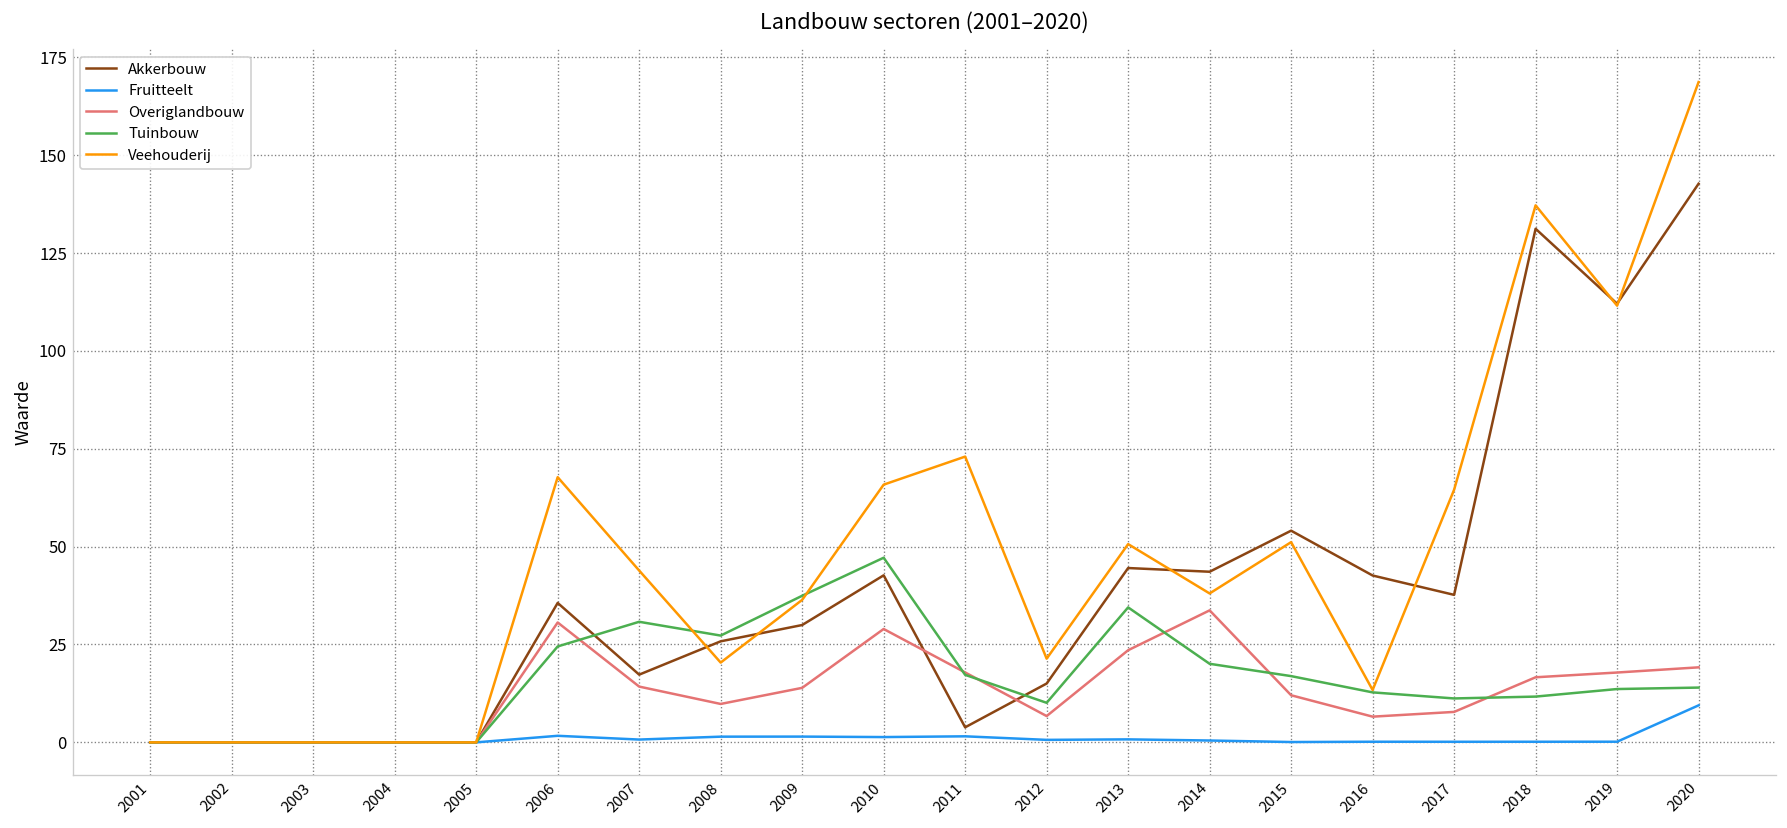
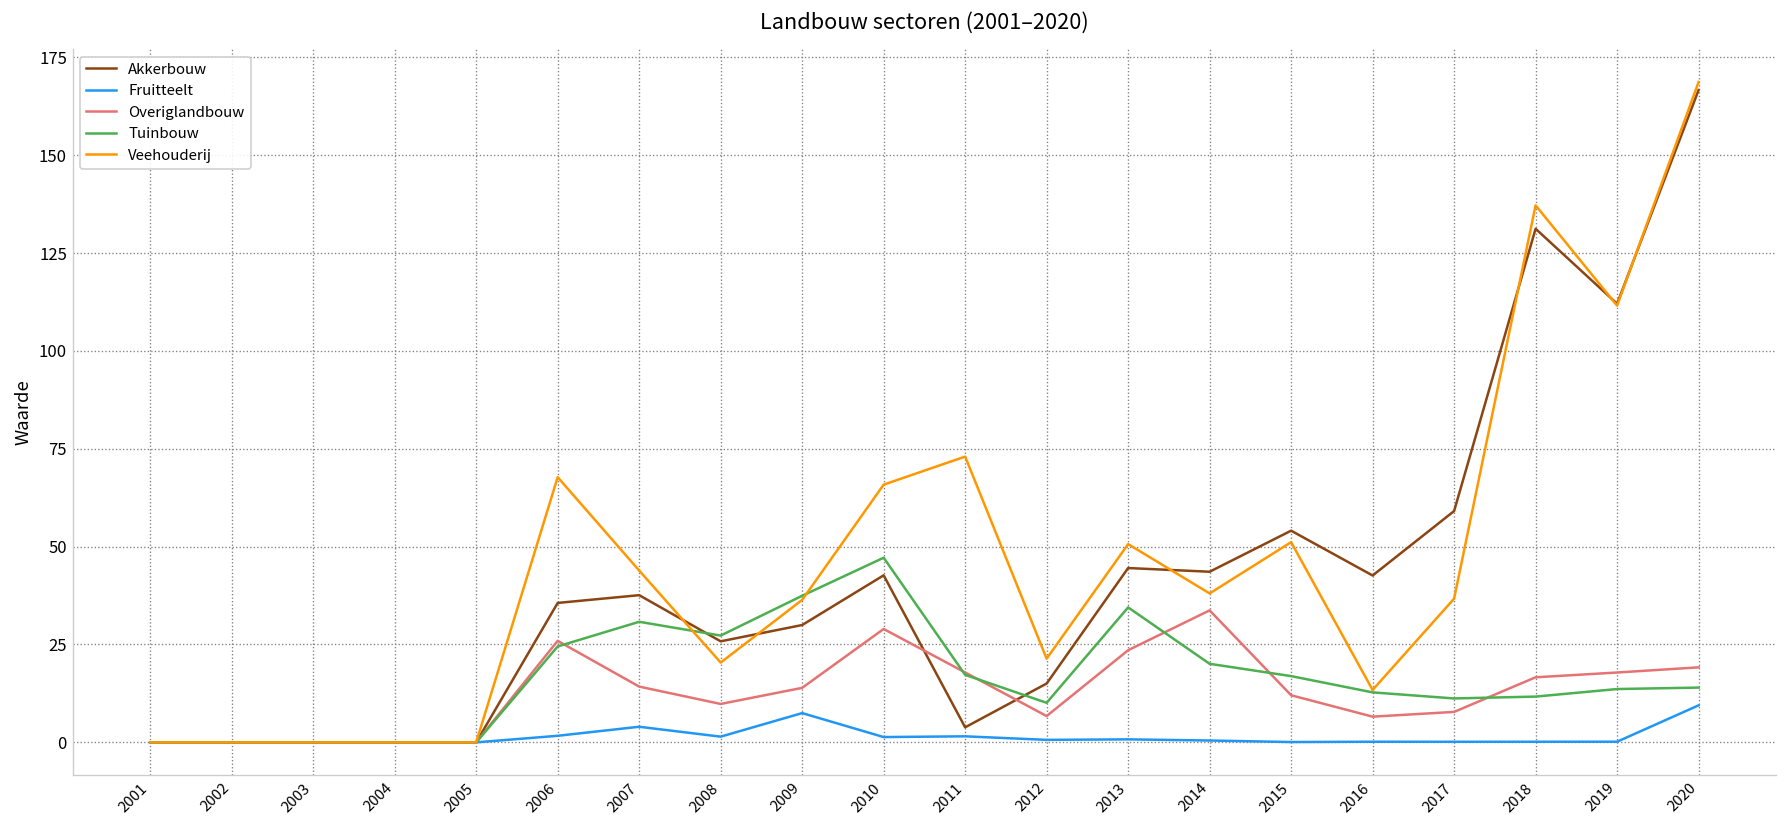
Overiglandbouw, 2006: 31 -> 26
Akkerbouw, 2007: 17 -> 38
Fruitteelt, 2007: 1 -> 4
Fruitteelt, 2009: 1 -> 7
Akkerbouw, 2017: 38 -> 59
Veehouderij, 2017: 65 -> 37
Akkerbouw, 2020: 143 -> 167
